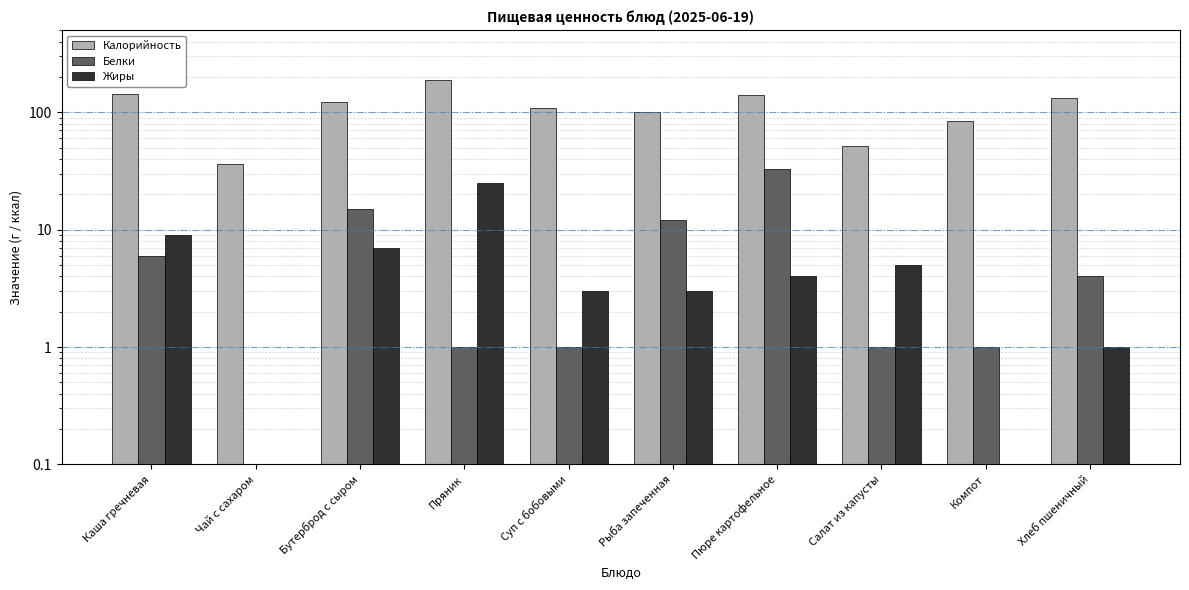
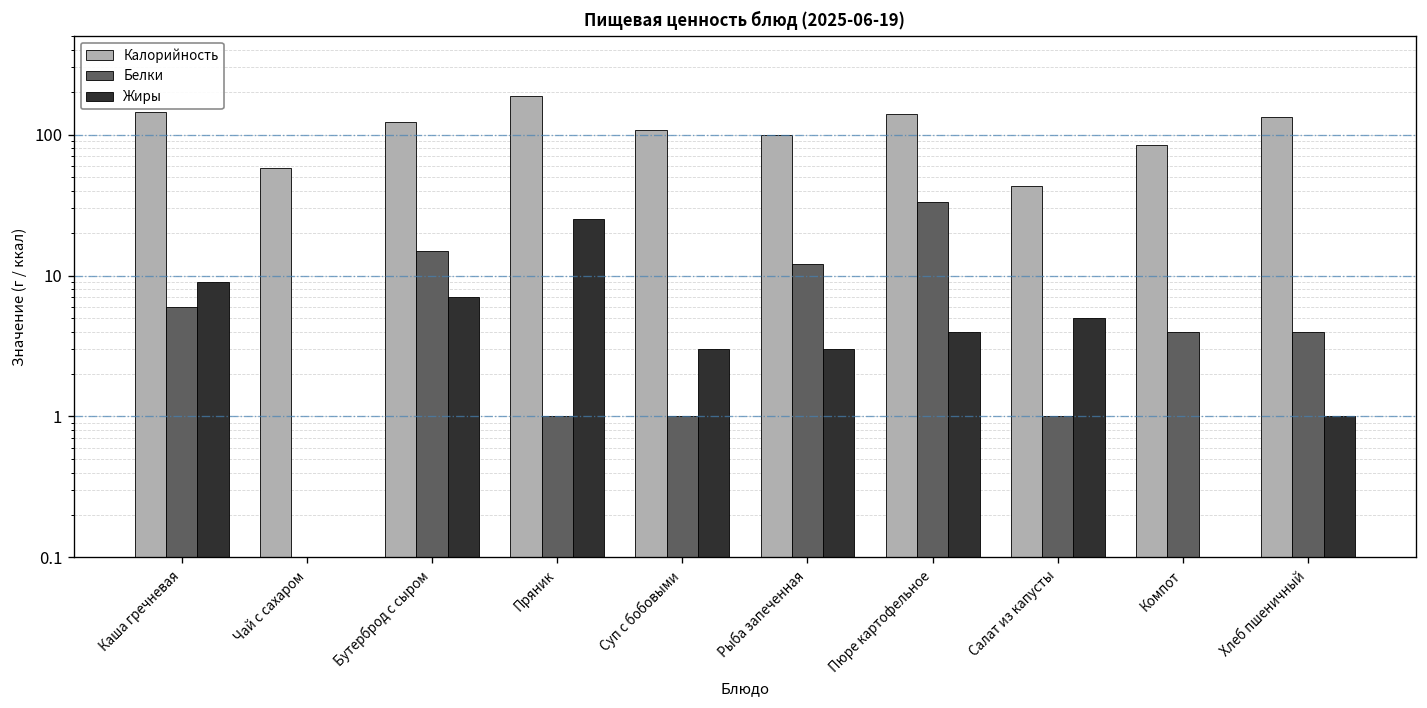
Калорийность, Чай с сахаром: 36 -> 60
Калорийность, Салат из капусты: 50 -> 43
Белки, Компот: 1 -> 4
